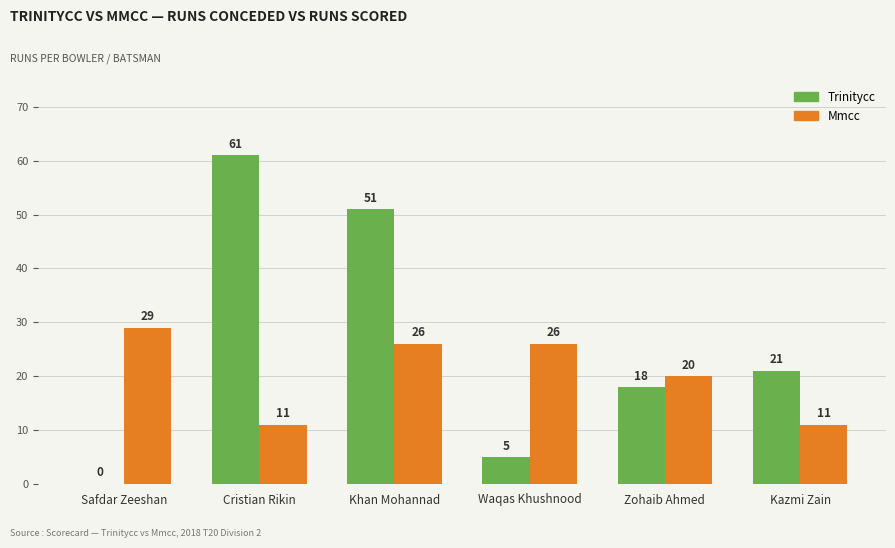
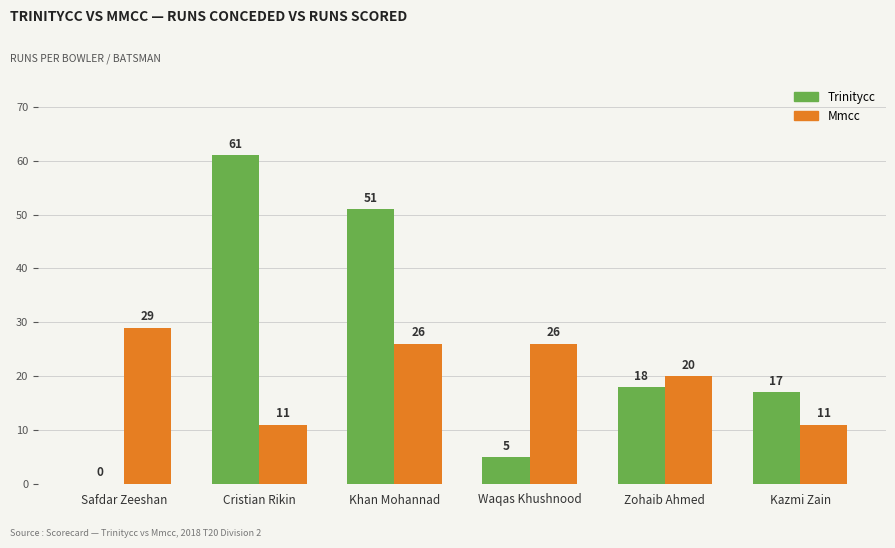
Trinitycc, Kazmi Zain: 21 -> 17
